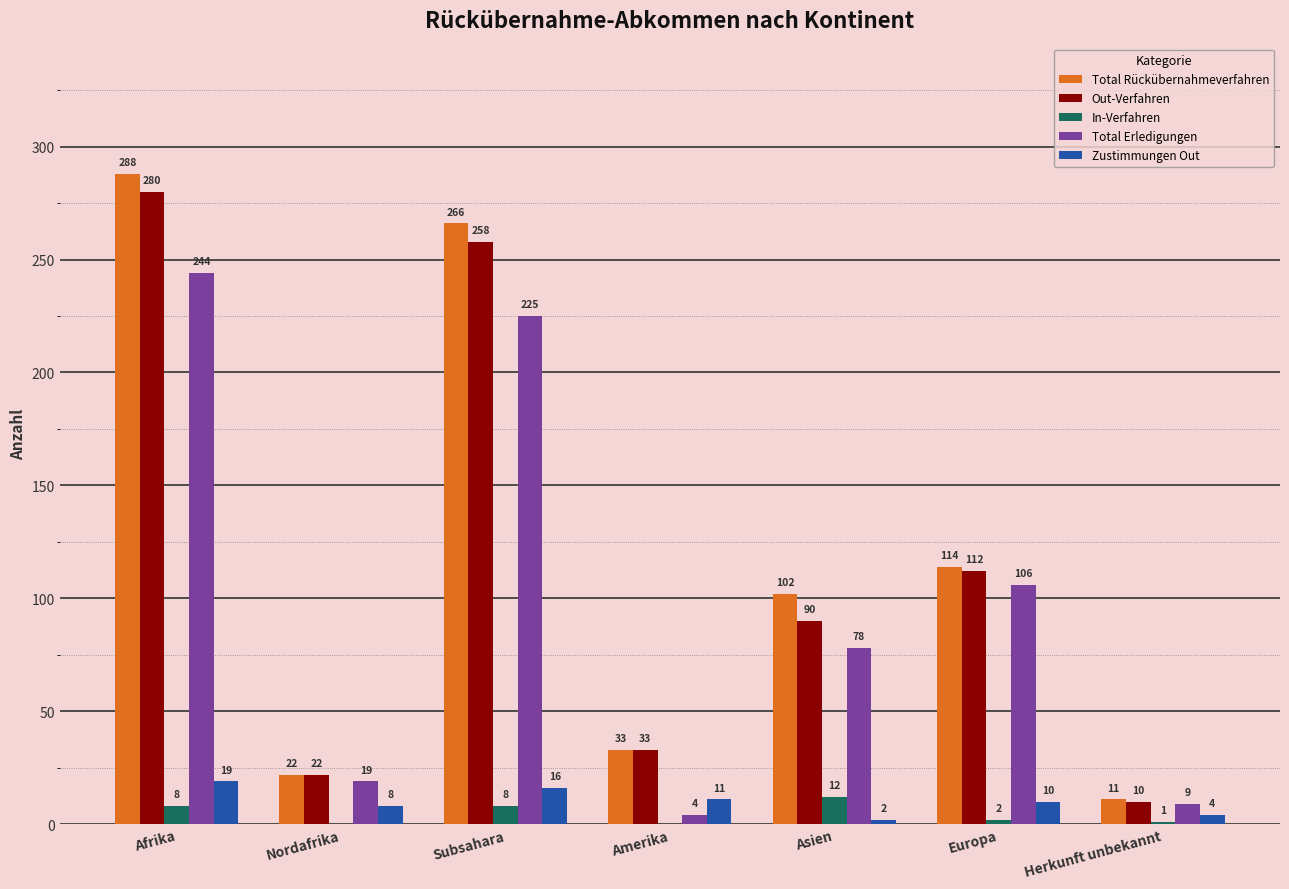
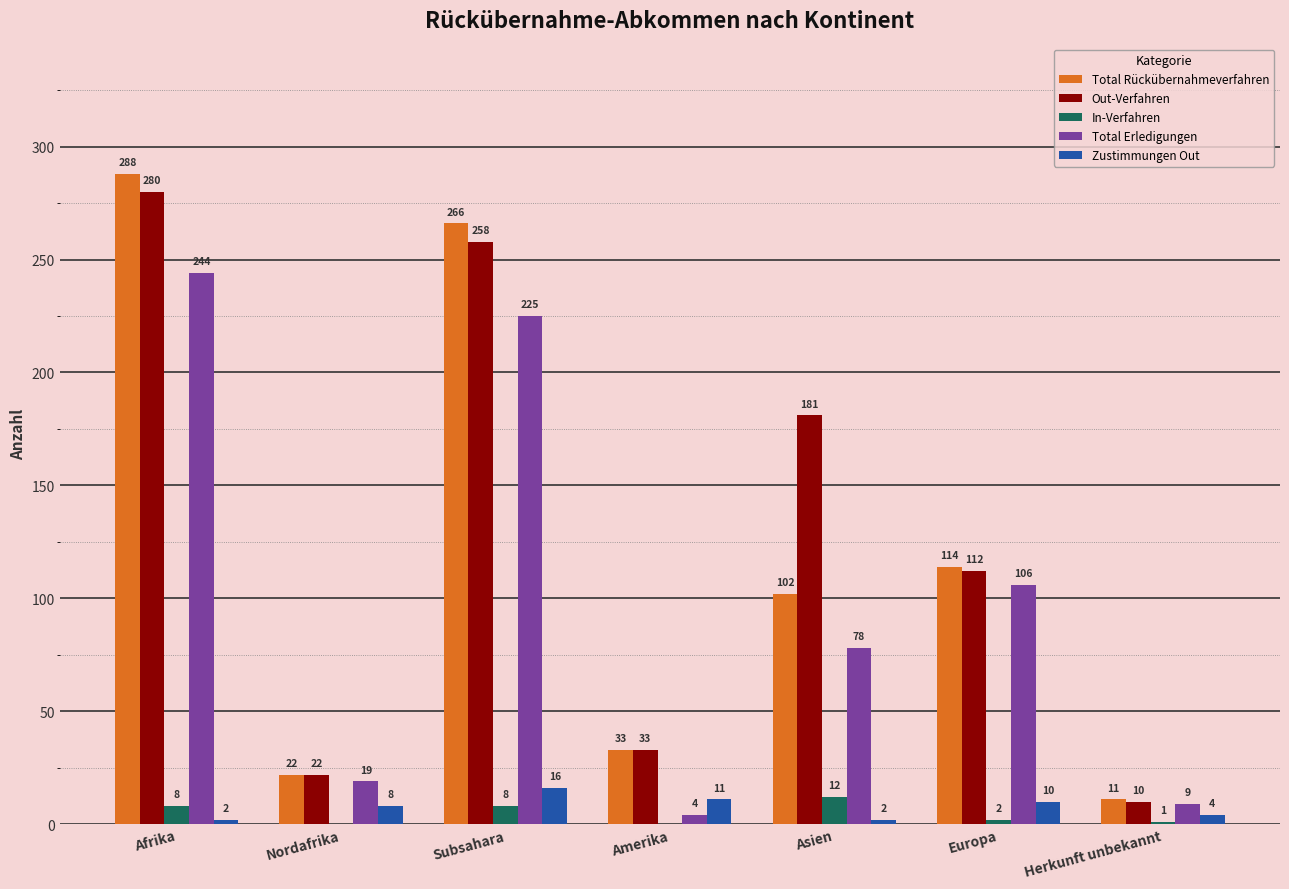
Zustimmungen Out, Afrika: 19 -> 2
Out-Verfahren, Asien: 90 -> 181
